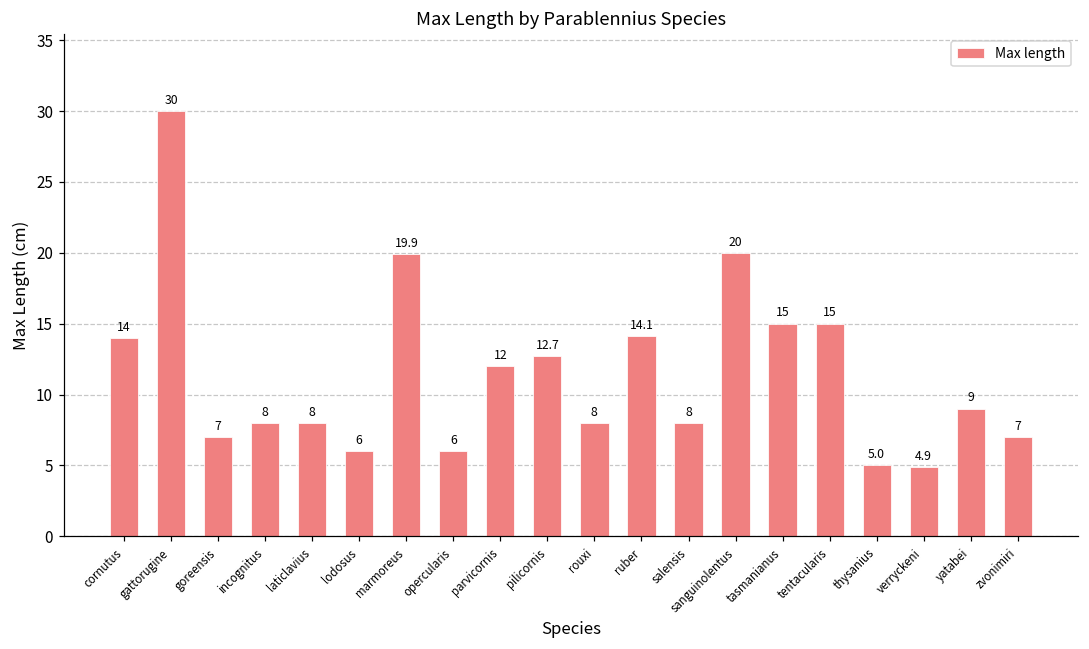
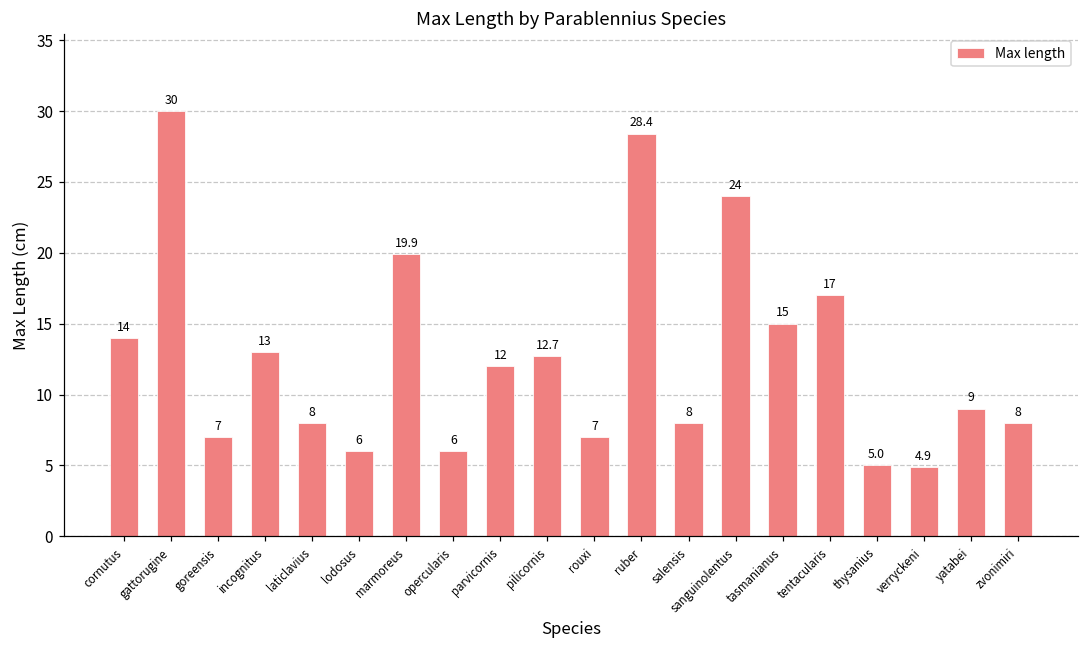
incognitus: 8 -> 13
rouxi: 8 -> 7
ruber: 14.1 -> 28.4
sanguinolentus: 20 -> 24
tentacularis: 15 -> 17
zvonimiri: 7 -> 8
